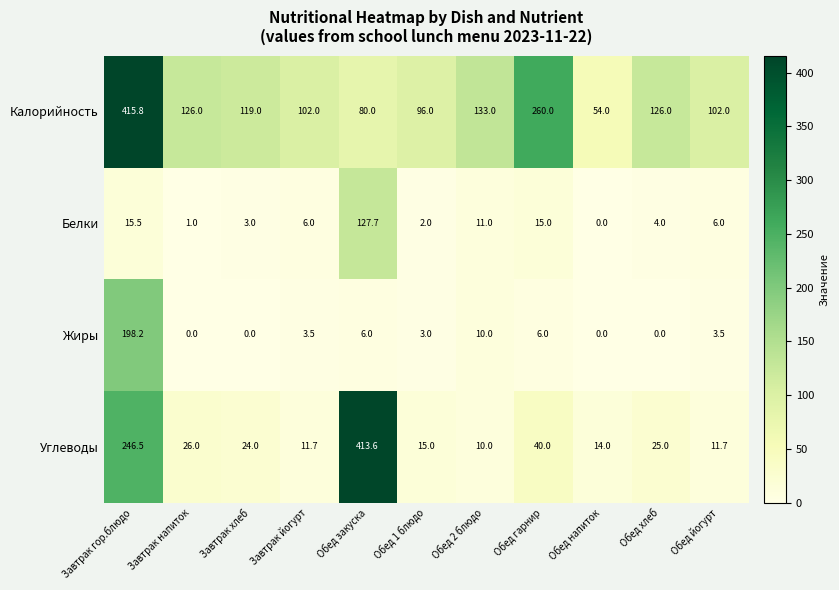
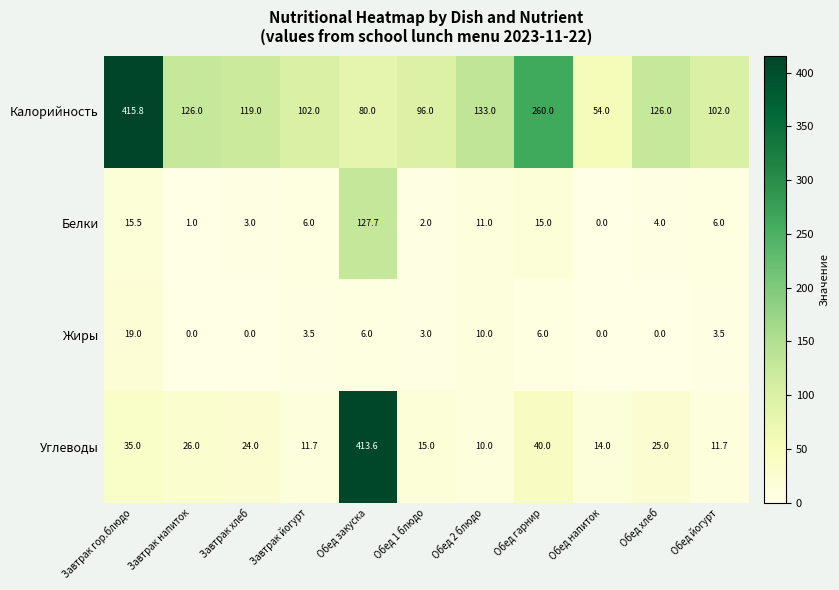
Жиры, Завтрак гор.блюдо: 198.2 -> 19.0
Углеводы, Завтрак гор.блюдо: 246.5 -> 35.0
